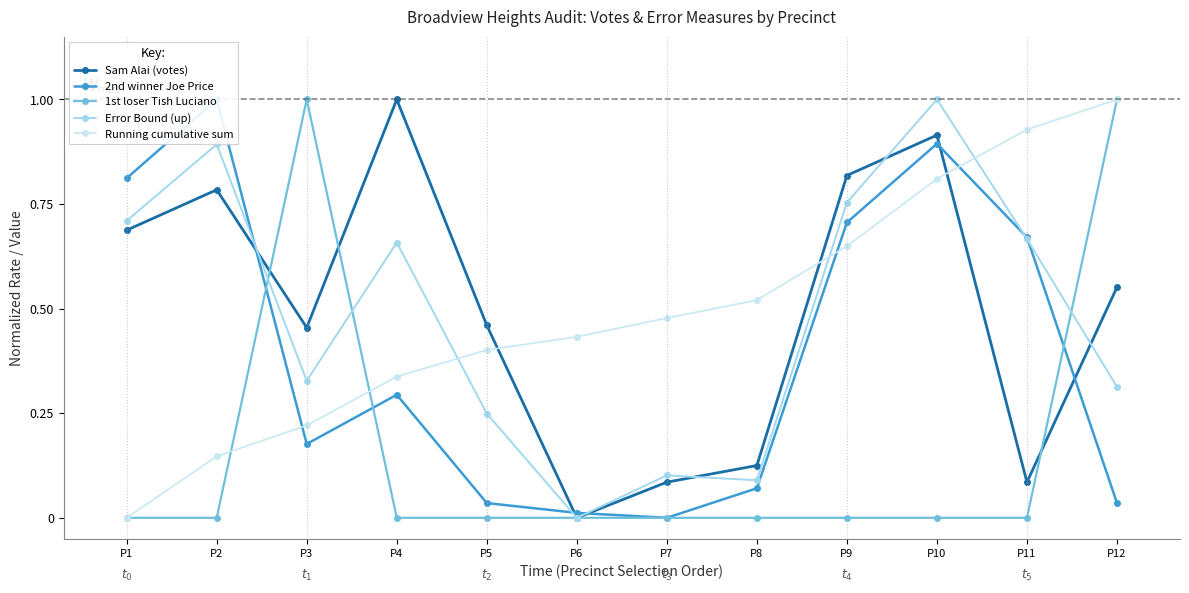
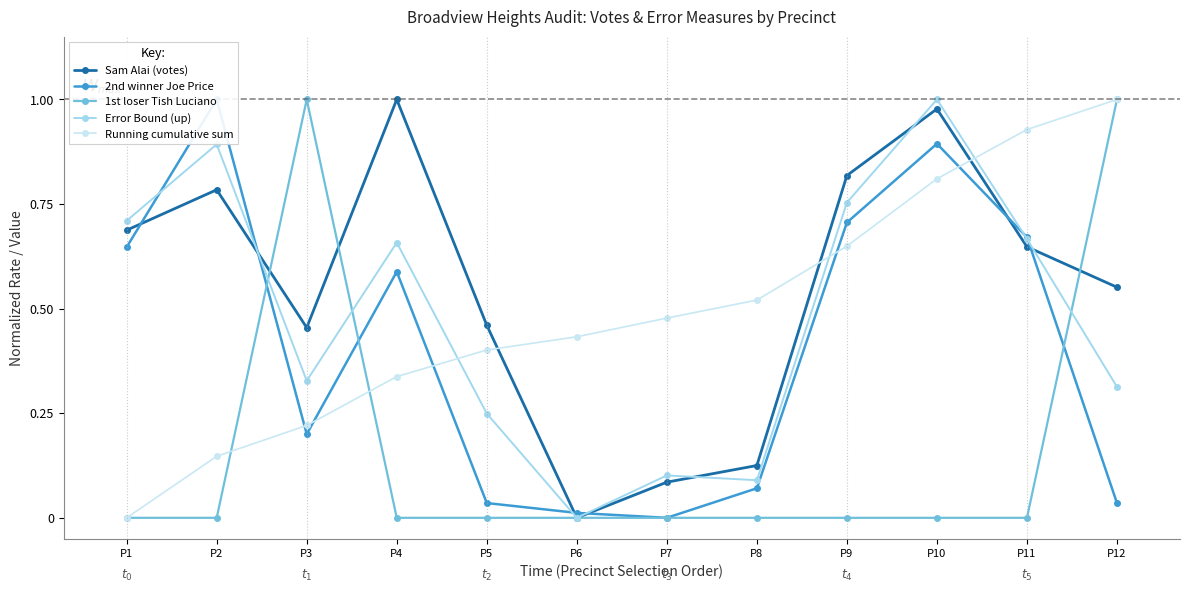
2nd winner Joe Price, P1: 0.81 -> 0.65
2nd winner Joe Price, P3: 0.18 -> 0.20
2nd winner Joe Price, P4: 0.29 -> 0.59
Sam Alai (votes), P10: 0.91 -> 0.98
Sam Alai (votes), P11: 0.09 -> 0.65
